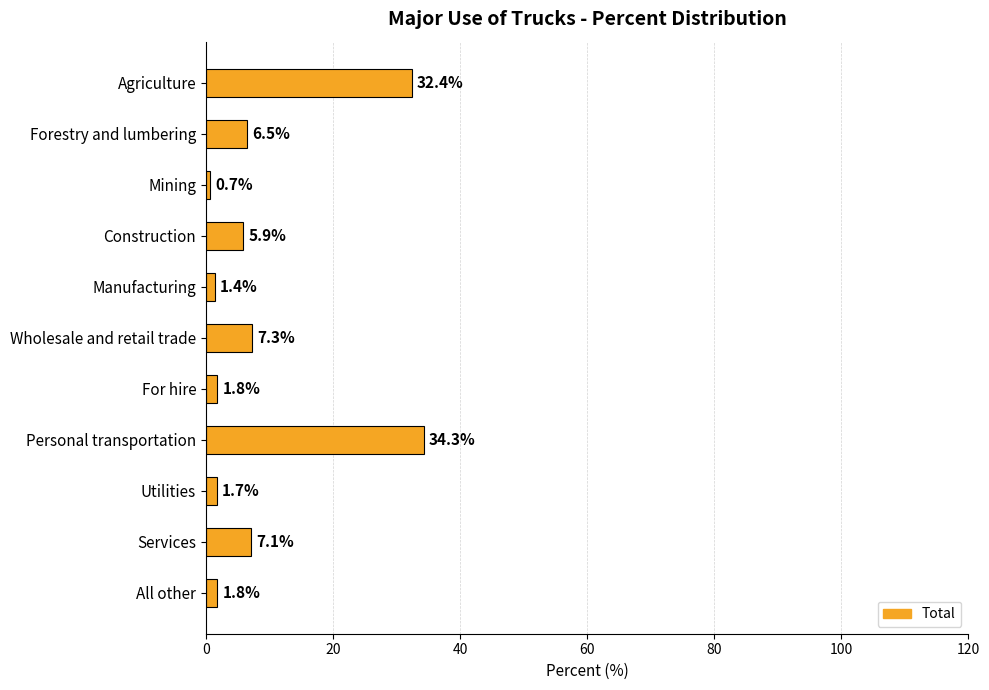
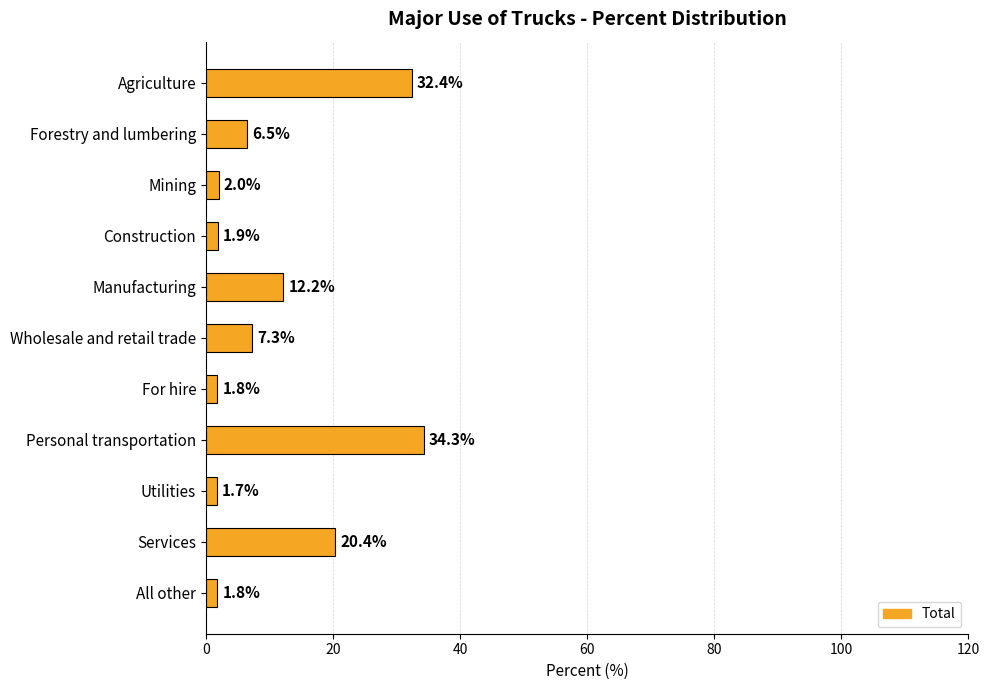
Mining: 0.7% -> 2.0%
Construction: 5.9% -> 1.9%
Manufacturing: 1.4% -> 12.2%
Services: 7.1% -> 20.4%
